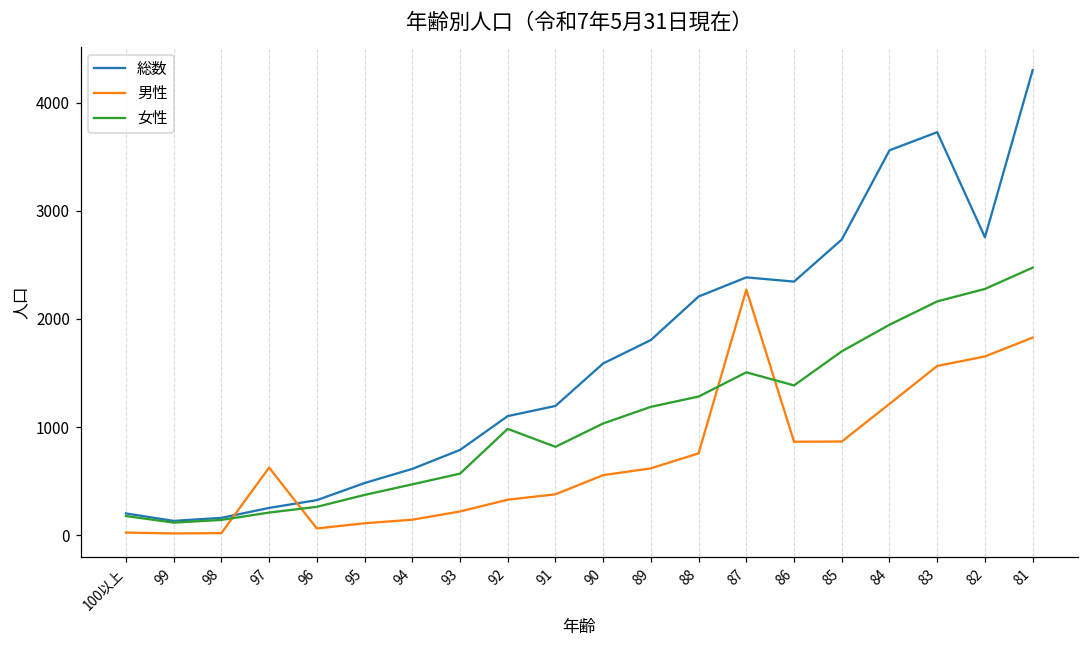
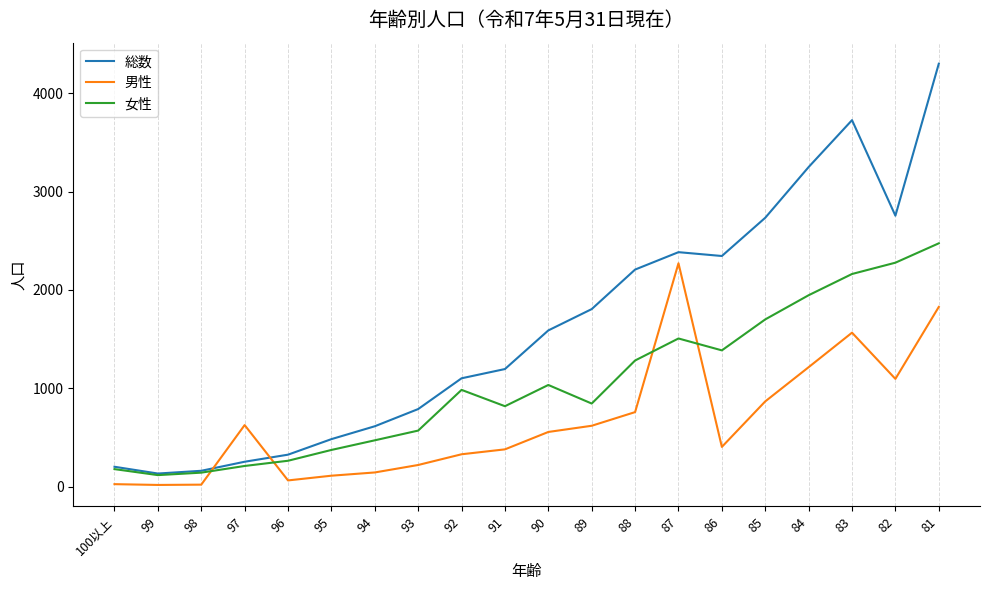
女性, 89: 1200 -> 800
男性, 86: 900 -> 400
総数, 84: 3600 -> 3300
男性, 82: 1700 -> 1100
